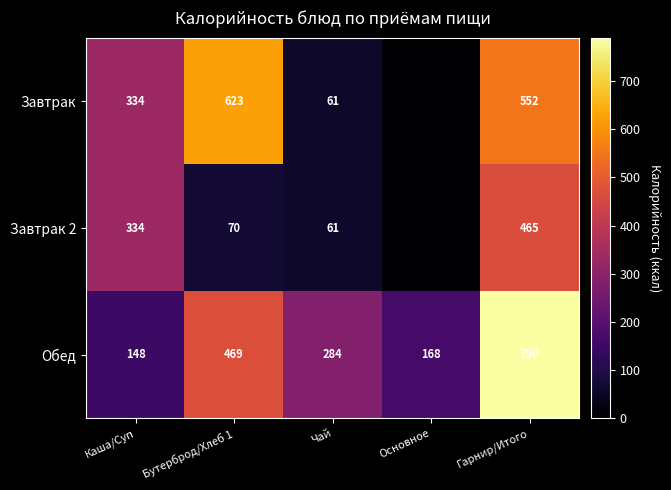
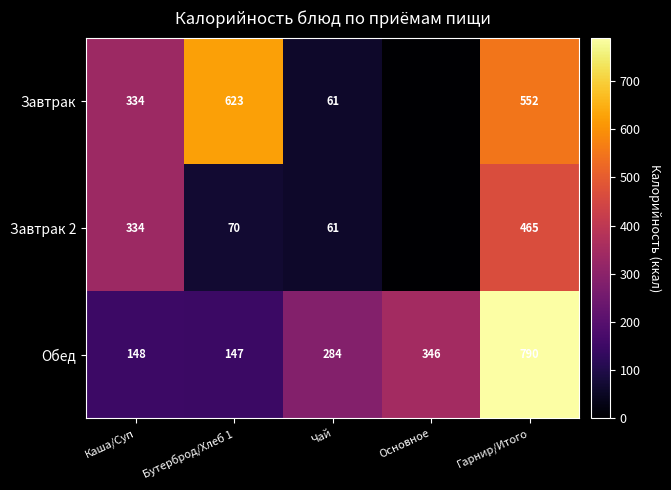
Обед, Бутерброд/Хлеб 1: 469 -> 147
Обед, Основное: 168 -> 346
